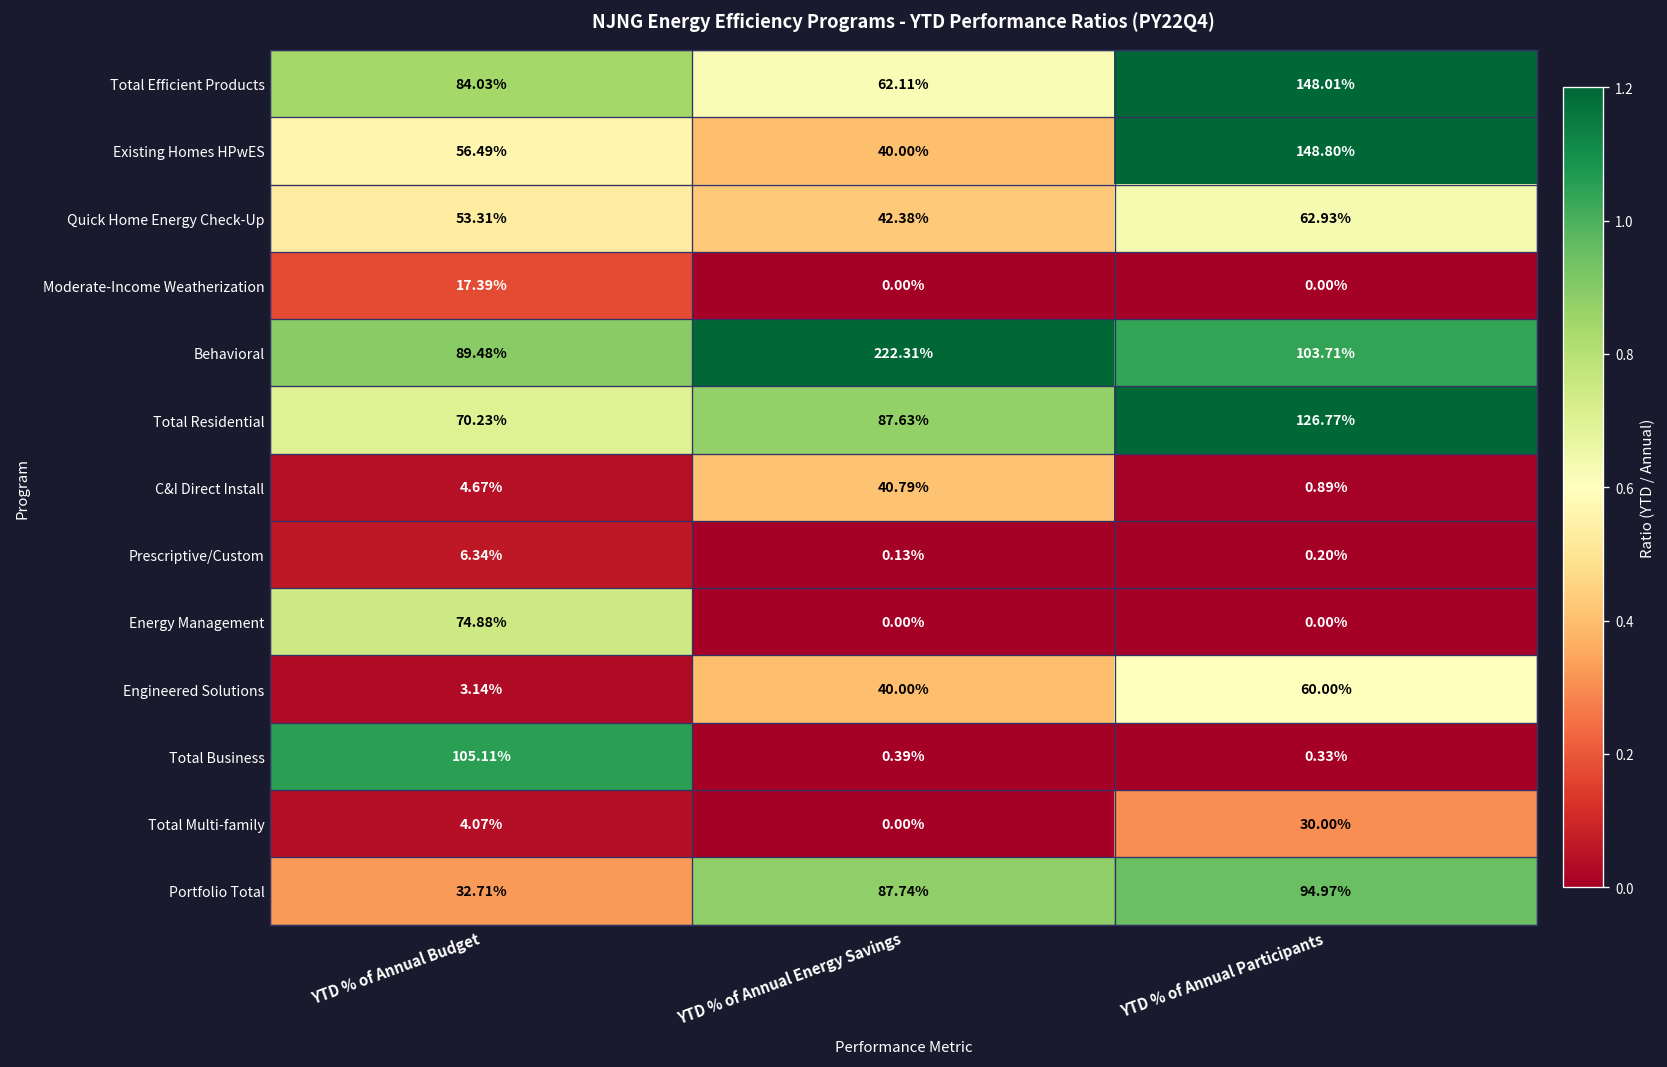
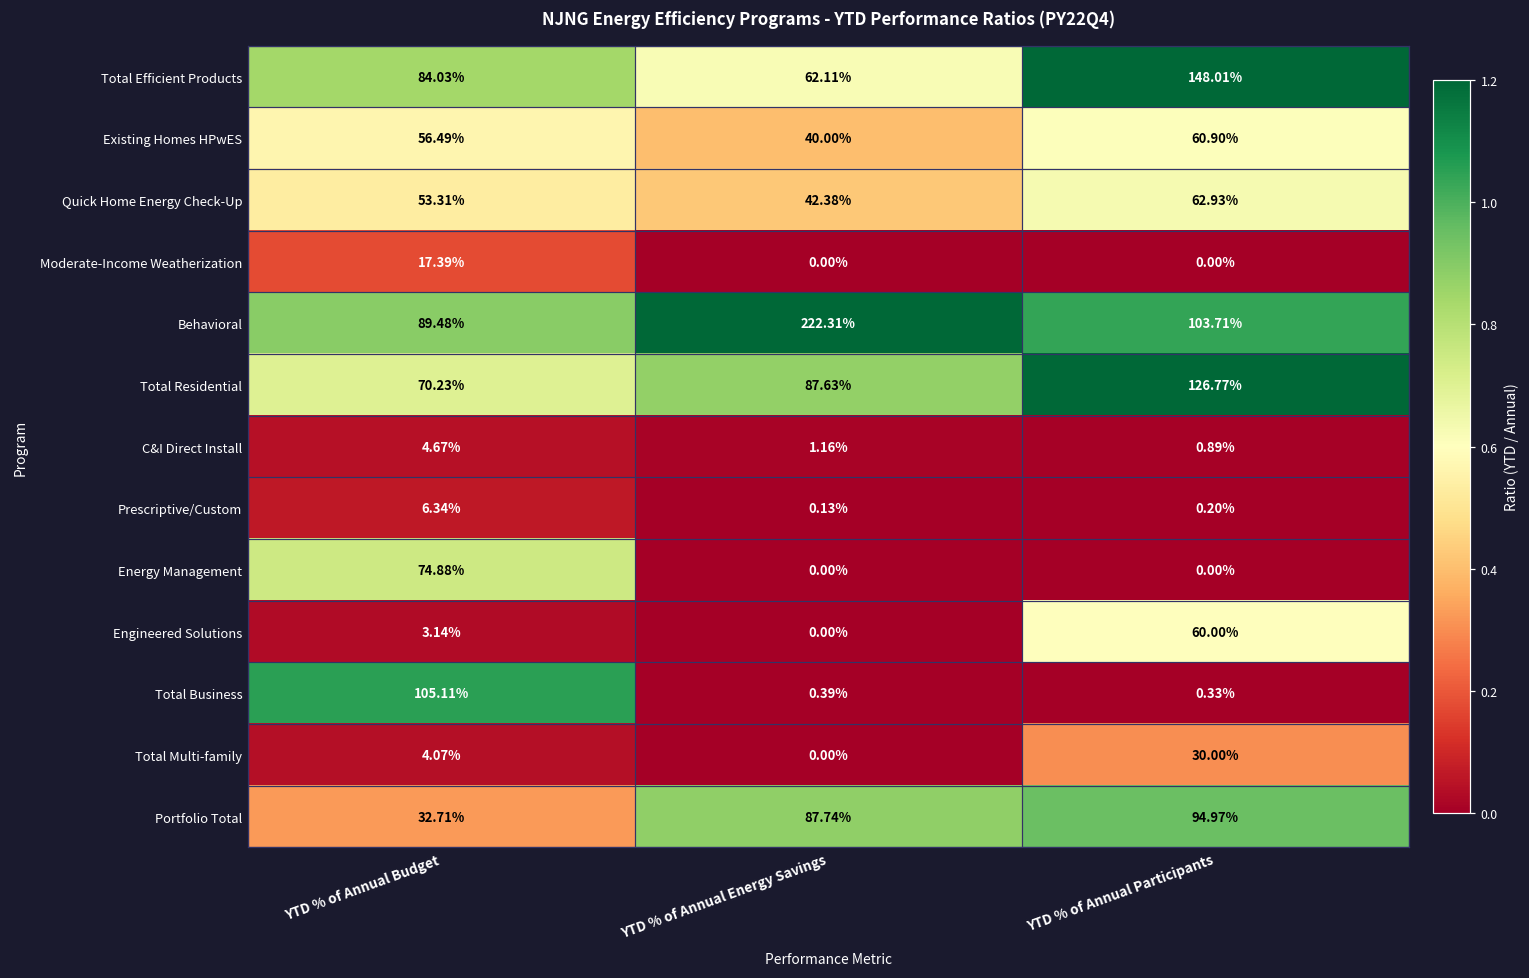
Existing Homes HPwES, YTD % of Annual Participants: 148.80% -> 60.90%
C&I Direct Install, YTD % of Annual Energy Savings: 40.79% -> 1.16%
Engineered Solutions, YTD % of Annual Energy Savings: 40.00% -> 0.00%
